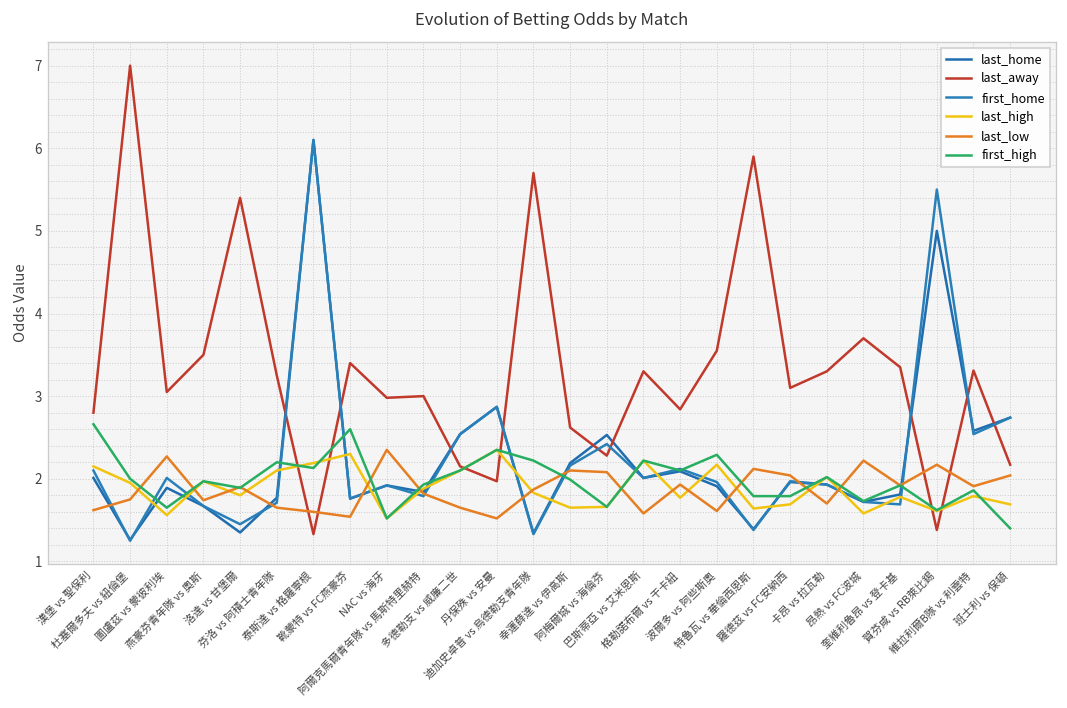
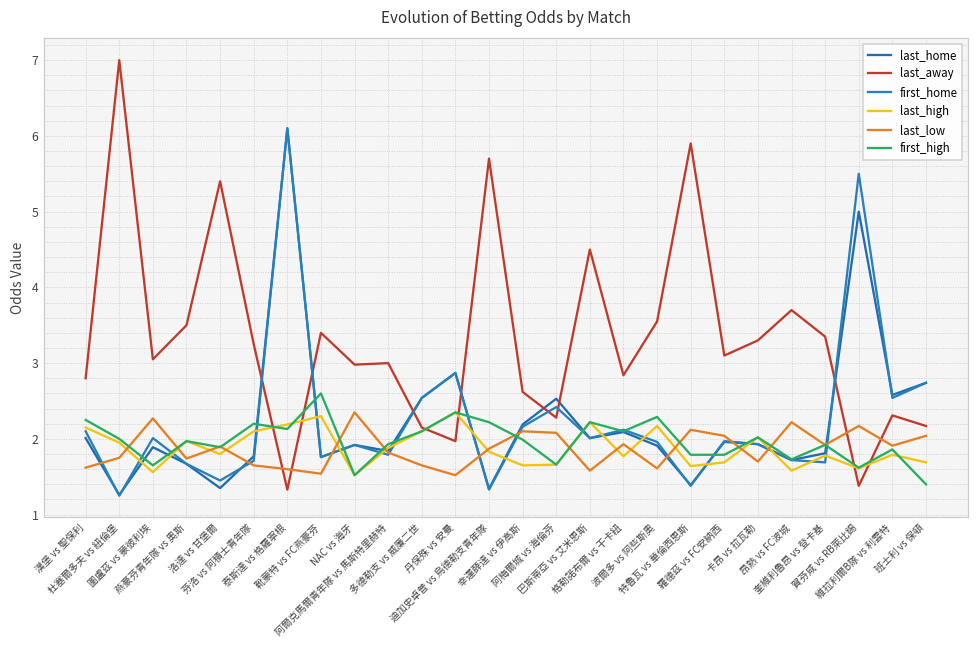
first_high, 漢堡 vs 聖保利: 2.7 -> 2.3
last_away, 巴斯蒂亞 vs 艾米恩斯: 3.3 -> 4.5
last_away, 維拉利爾B隊 vs 利雲特: 3.3 -> 2.3
